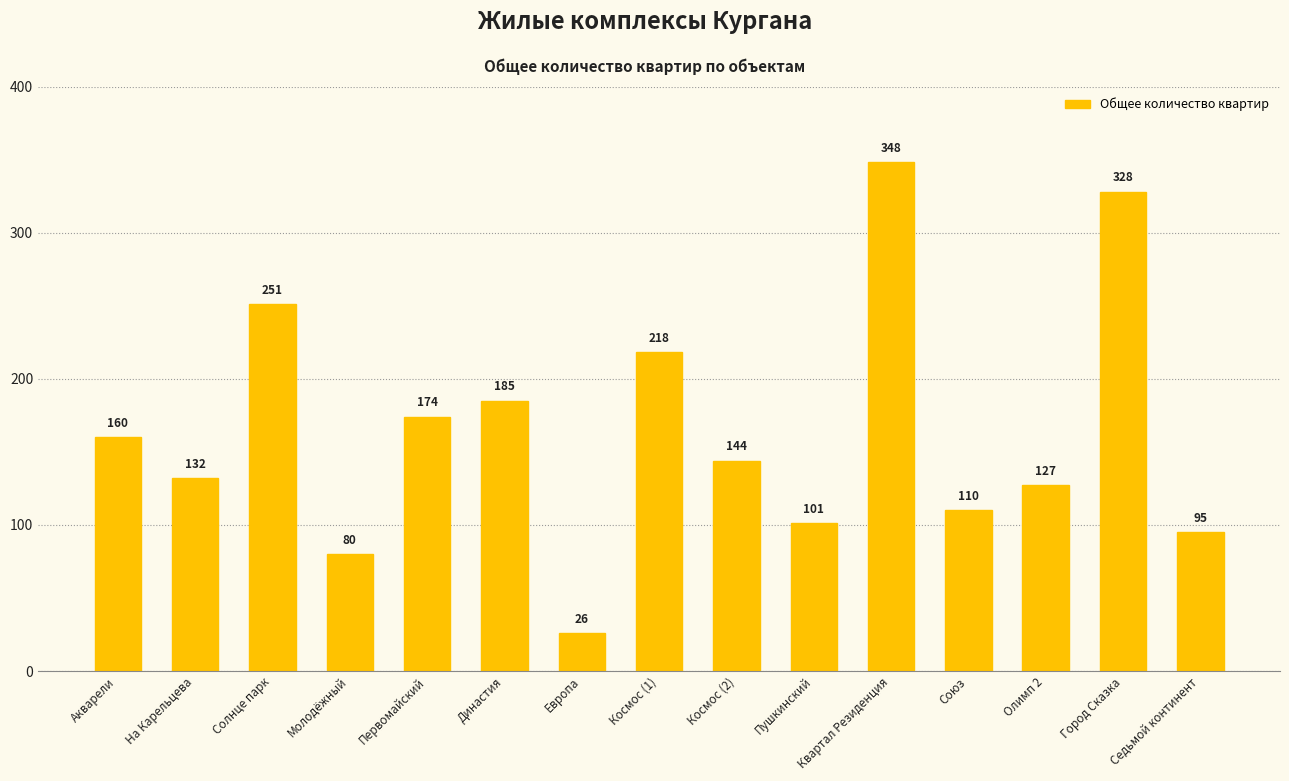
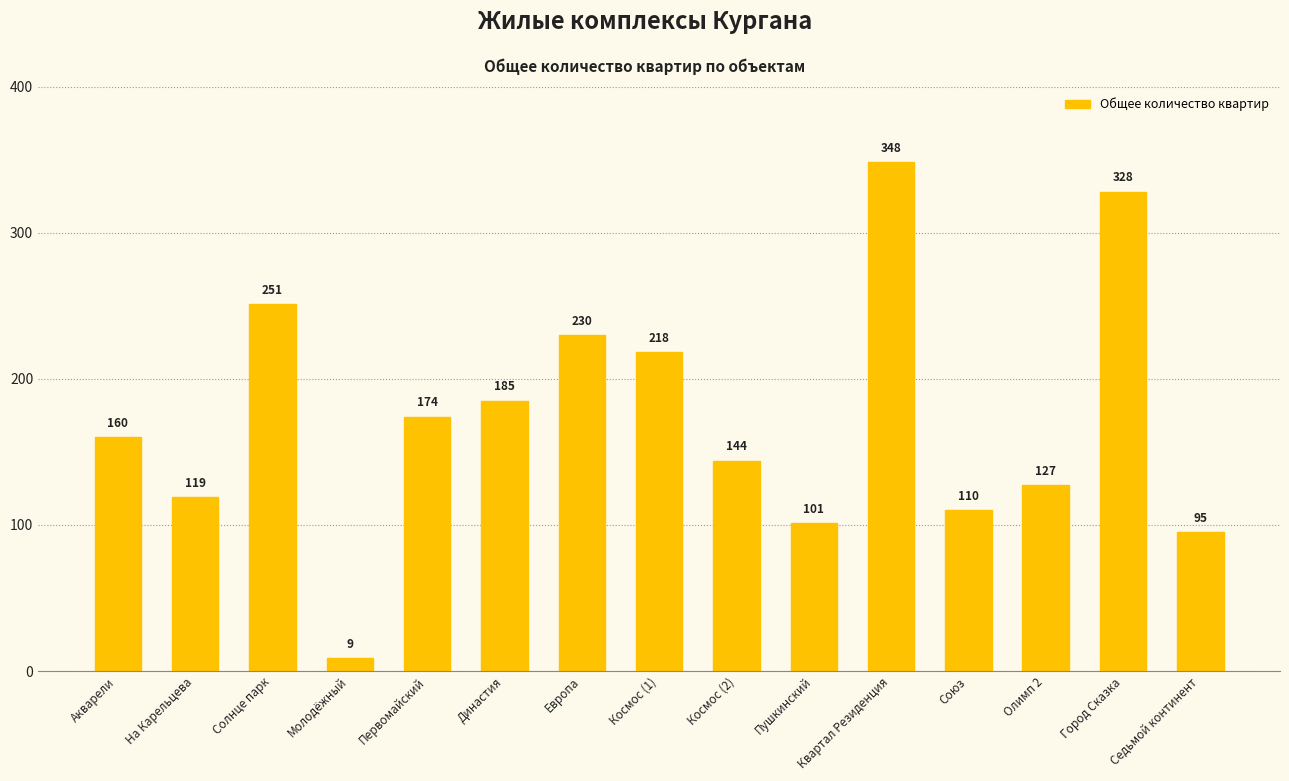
На Карельцева: 132 -> 119
Молодёжный: 80 -> 9
Европа: 26 -> 230
